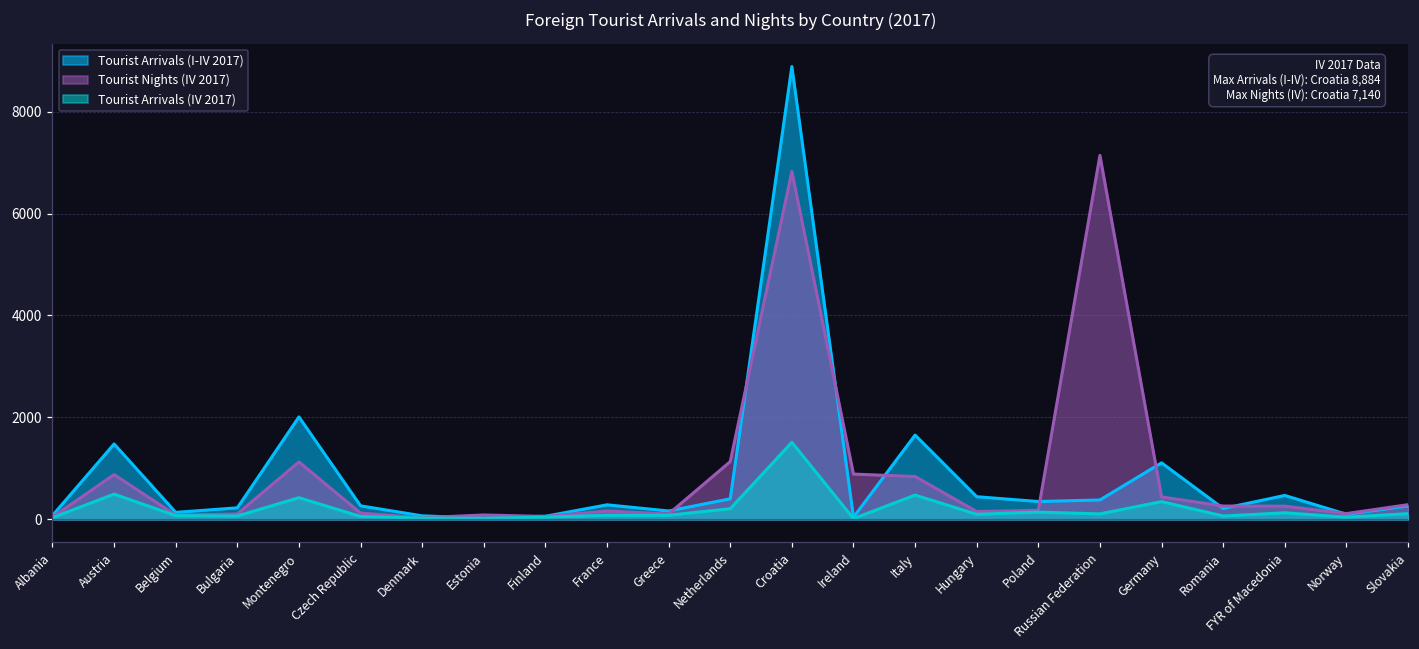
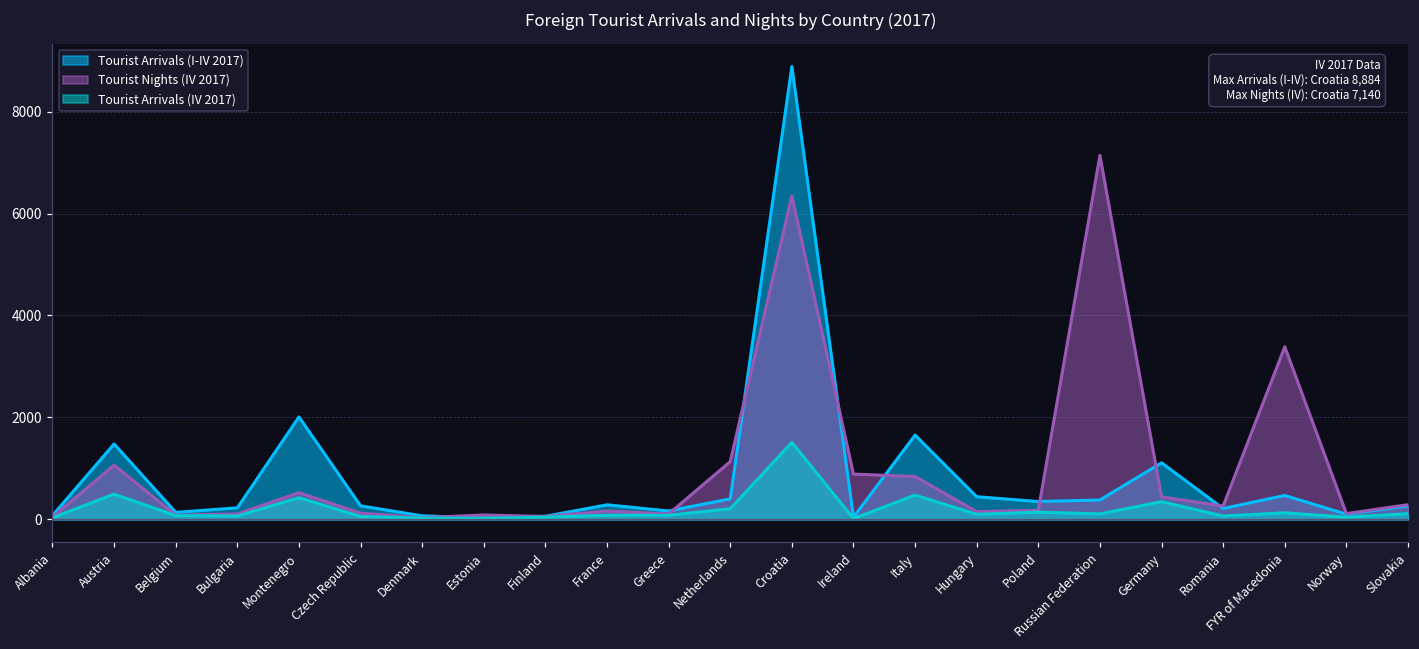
Tourist Nights (IV 2017), Austria: 900 -> 1100
Tourist Nights (IV 2017), Montenegro: 1100 -> 500
Tourist Nights (IV 2017), Croatia: 6800 -> 6300
Tourist Nights (IV 2017), FYR of Macedonia: 300 -> 3400
